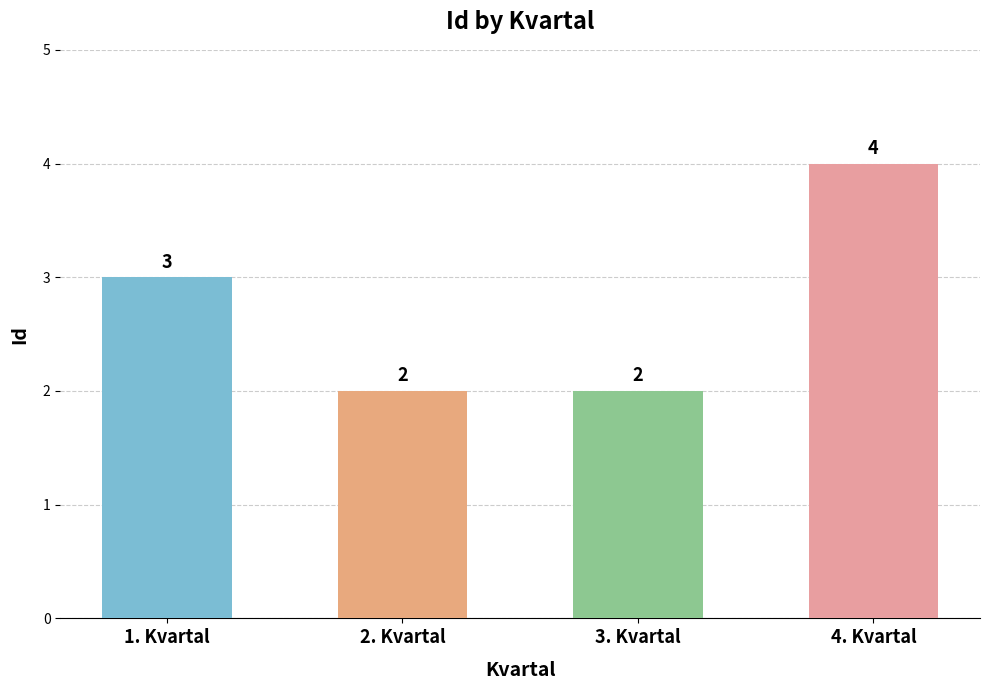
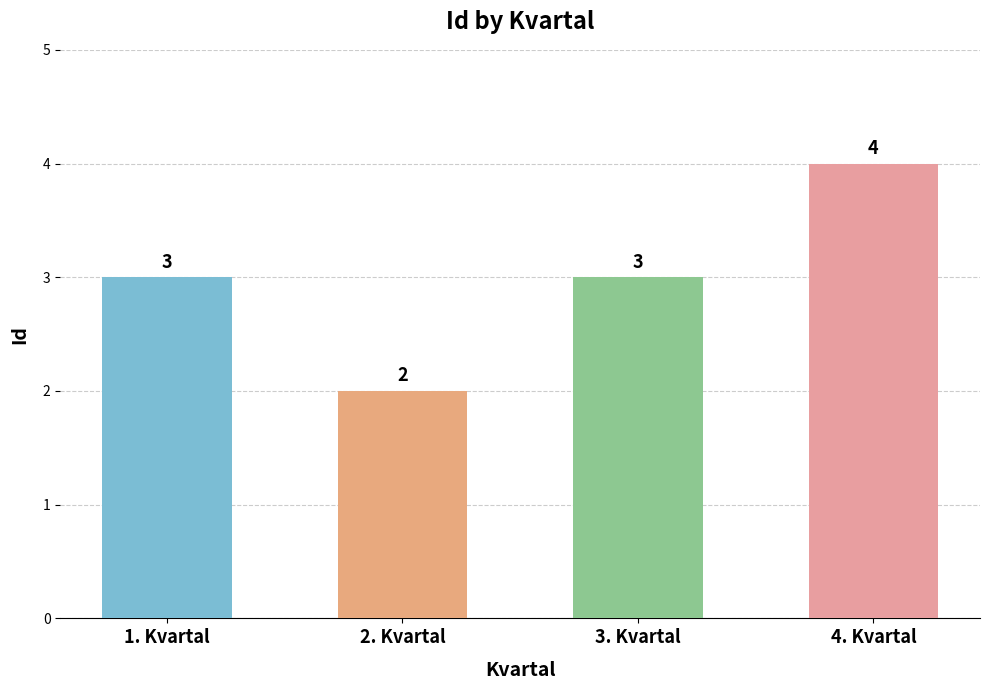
3. Kvartal: 2 -> 3
